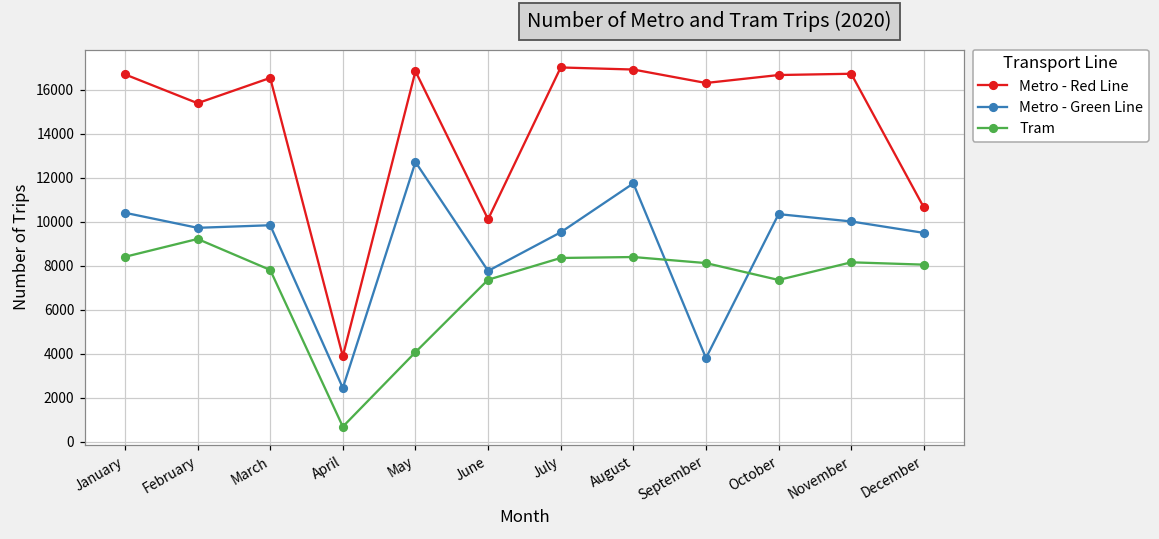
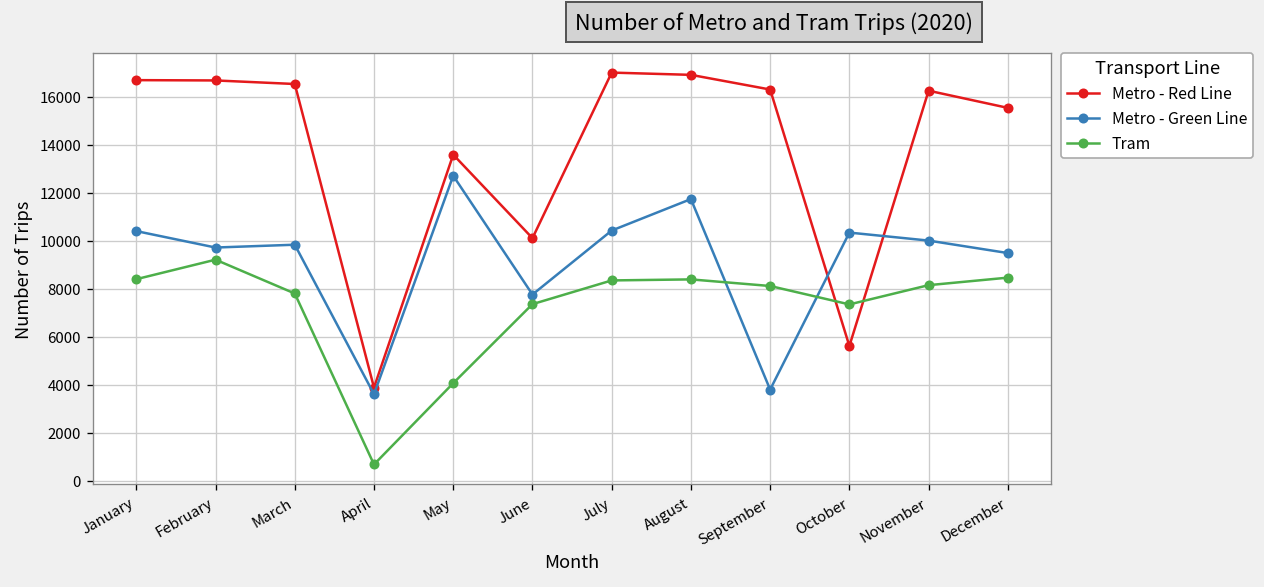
Metro - Red Line, February: 15400 -> 16700
Metro - Green Line, April: 2400 -> 3600
Metro - Red Line, May: 16800 -> 13600
Metro - Green Line, July: 9500 -> 10400
Metro - Red Line, October: 16700 -> 5600
Metro - Red Line, November: 16700 -> 16300
Metro - Red Line, December: 10600 -> 15500
Tram, December: 8000 -> 8500
